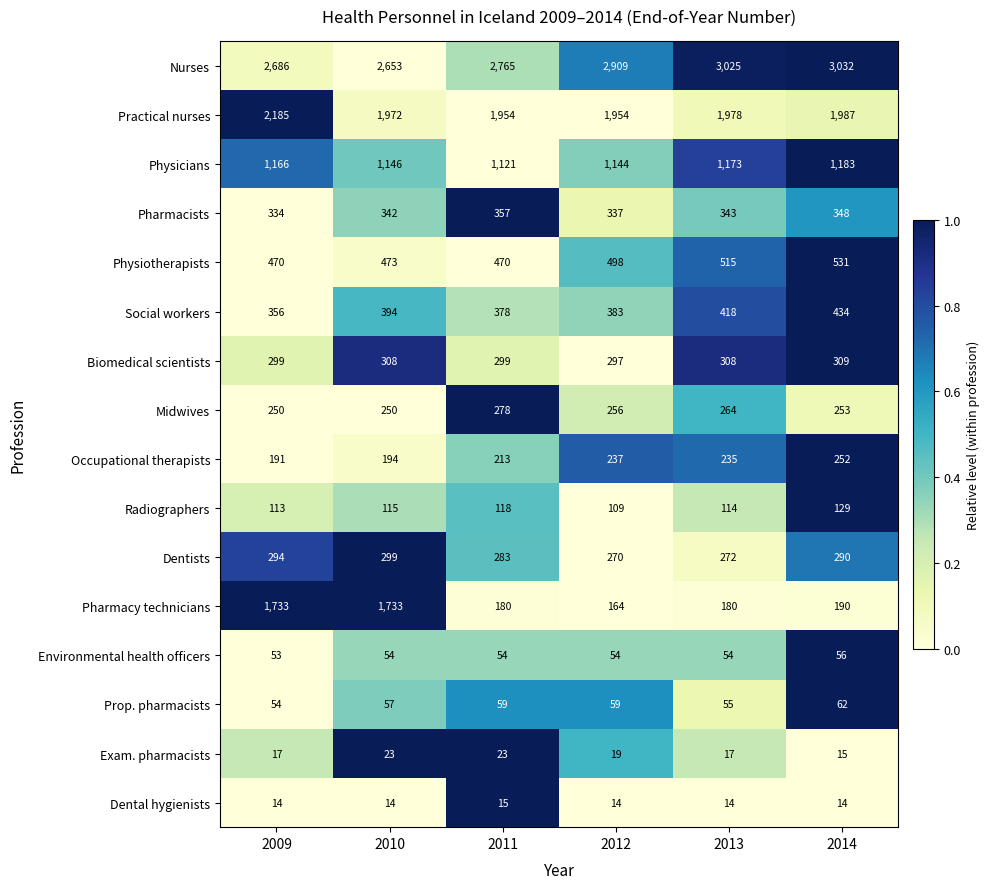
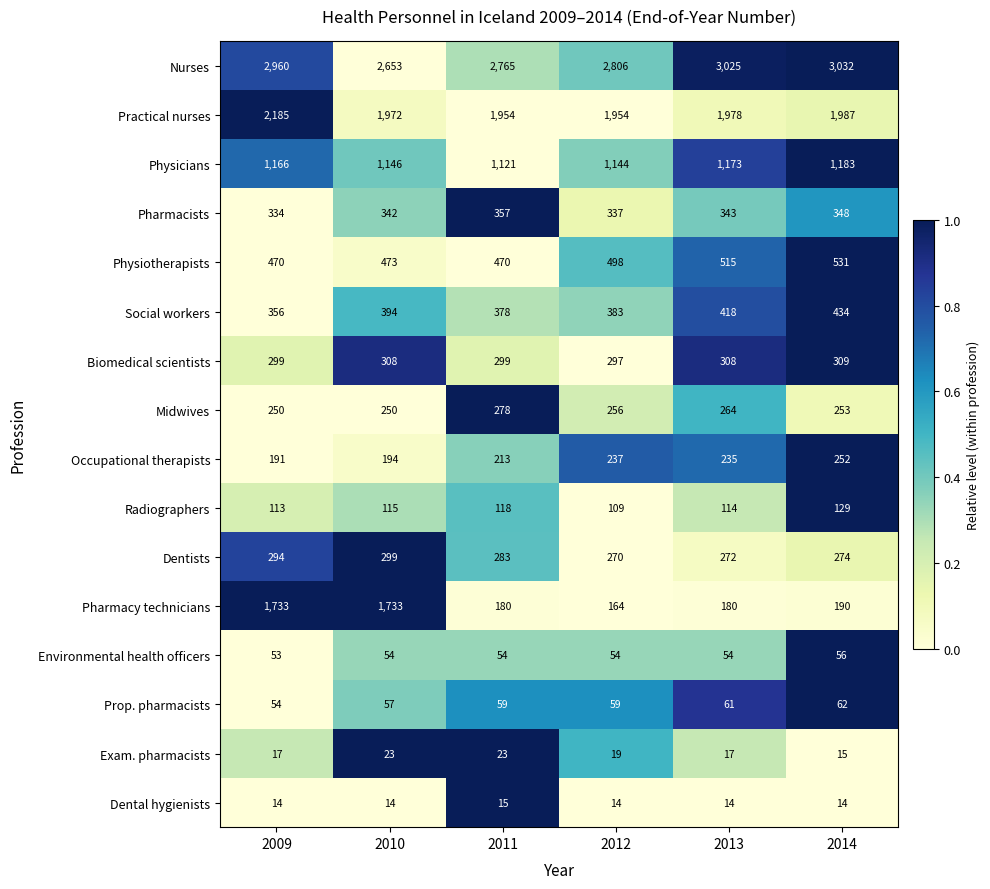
Nurses, 2009: 2,686 -> 2,960
Nurses, 2012: 2,909 -> 2,806
Dentists, 2014: 290 -> 274
Prop. pharmacists, 2013: 55 -> 61
